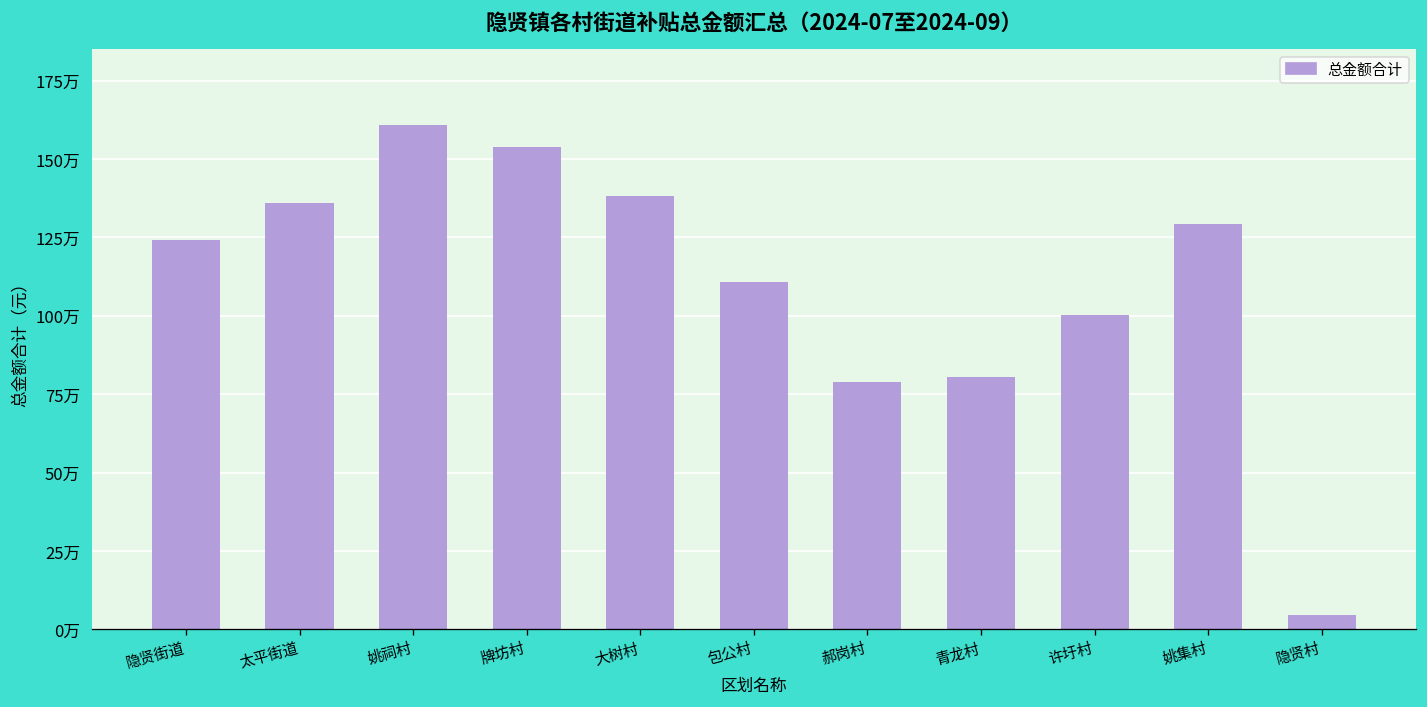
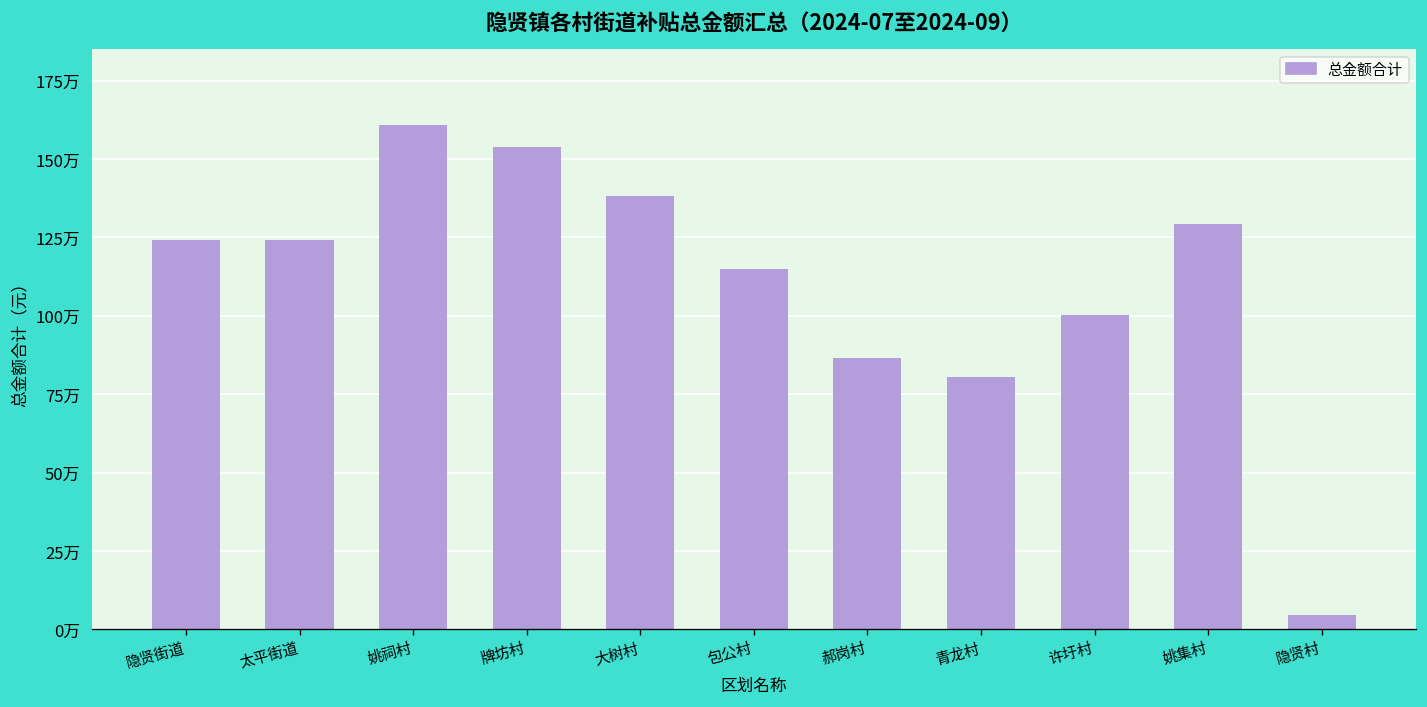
太平街道: 136万 -> 124万
包公村: 111万 -> 115万
郝岗村: 79万 -> 87万
